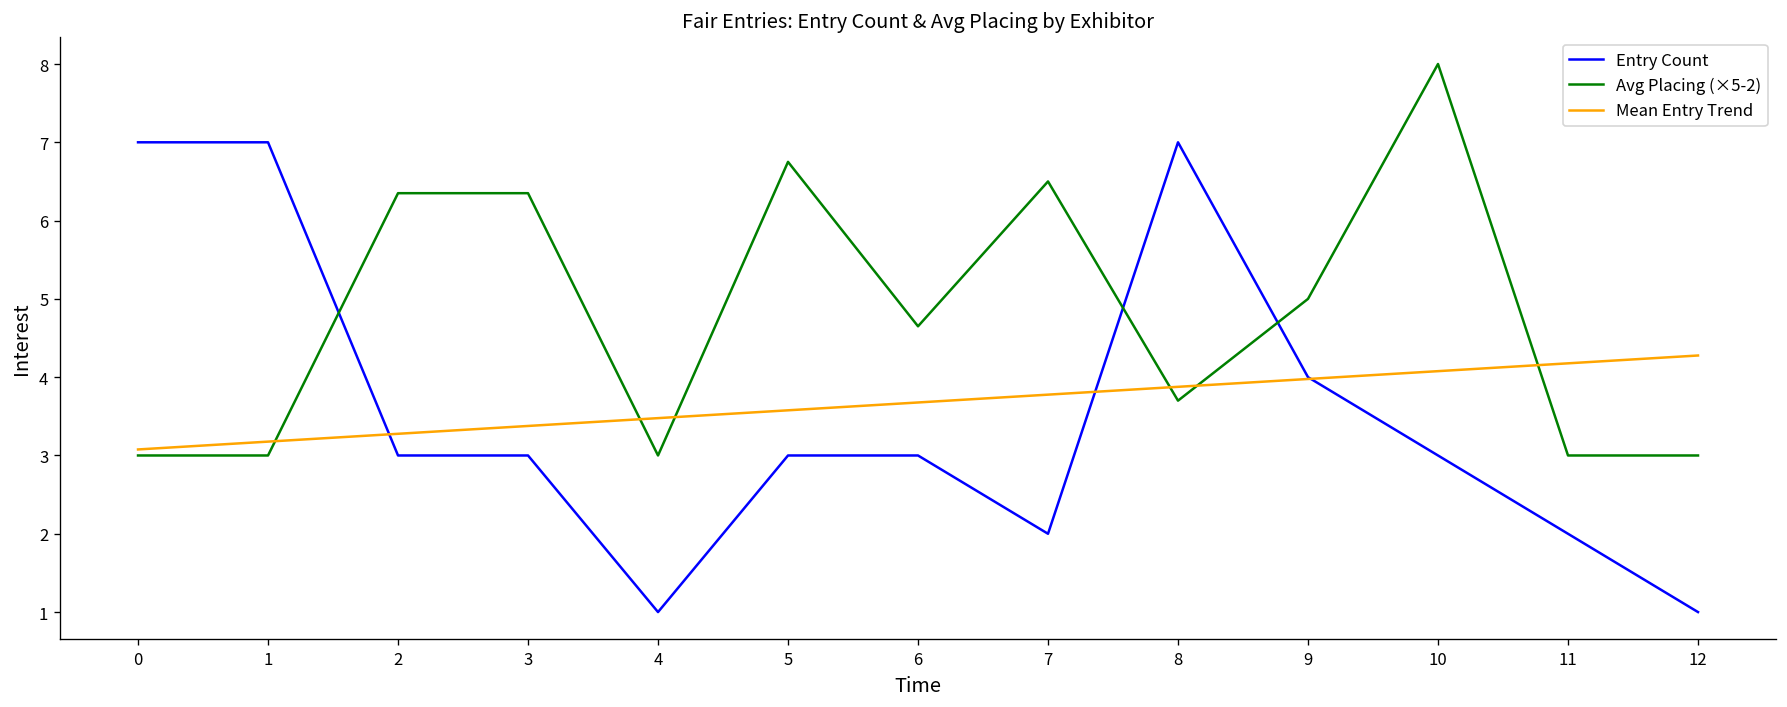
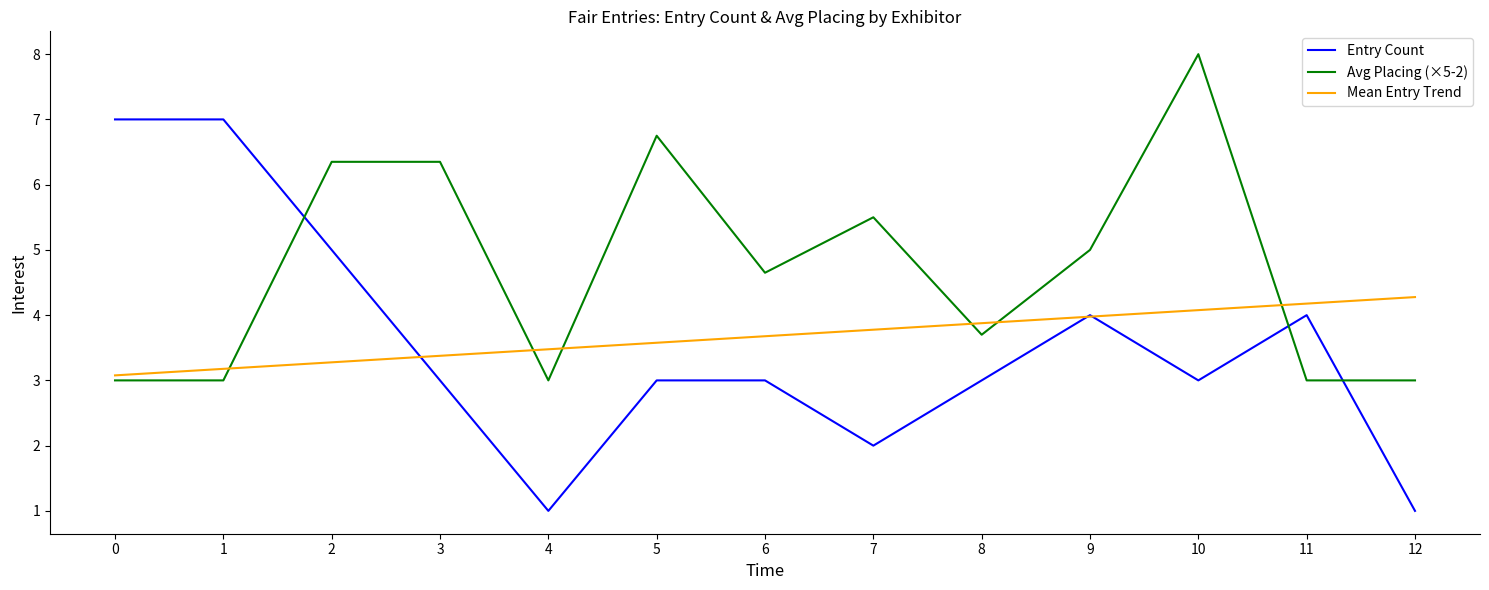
Entry Count, 2: 3 -> 5
Avg Placing (×5-2), 7: 6.5 -> 5.5
Entry Count, 8: 7 -> 3
Entry Count, 11: 2 -> 4
